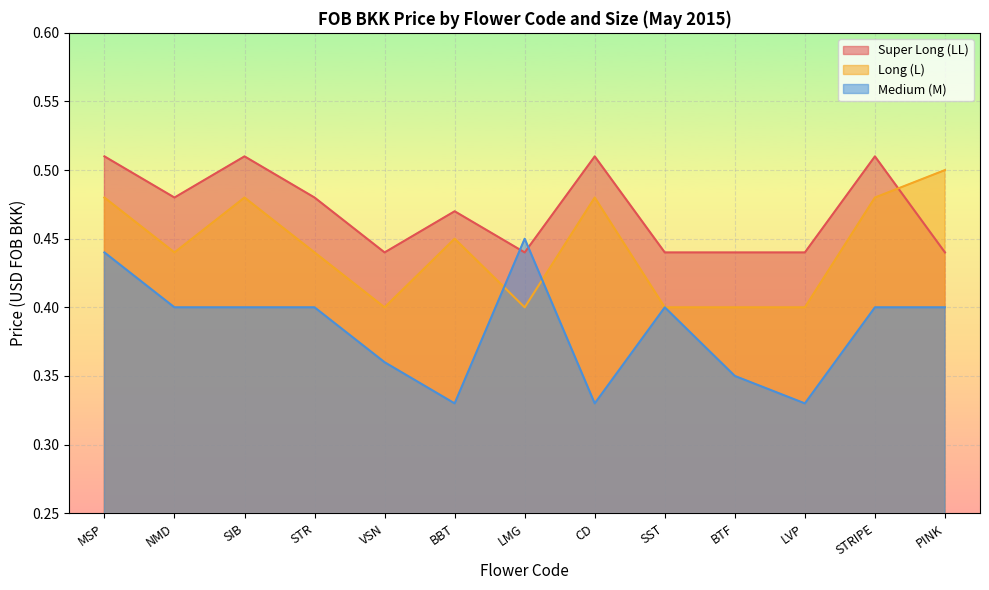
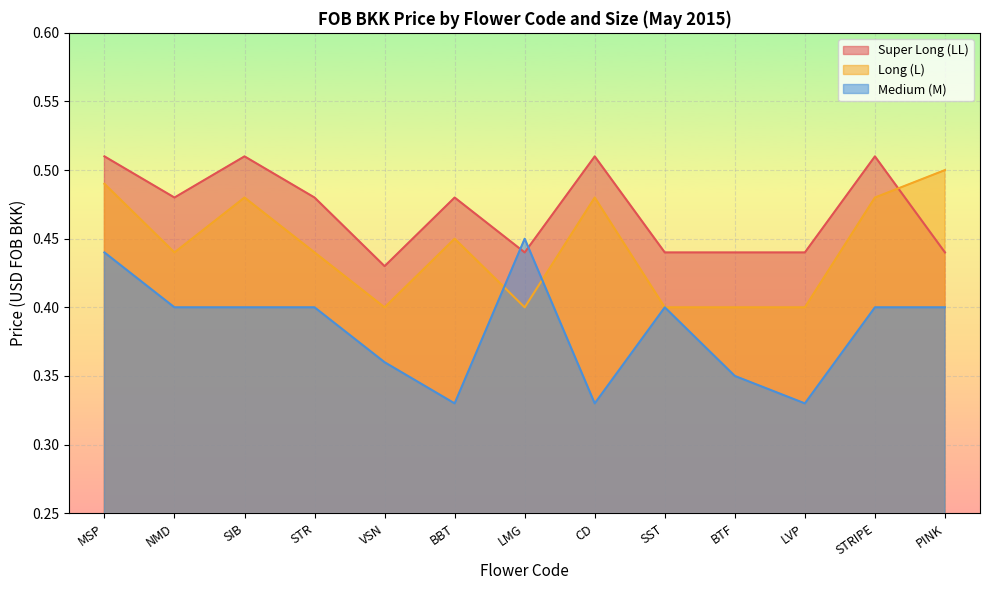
Long (L), MSP: 0.48 -> 0.49
Super Long (LL), VSN: 0.44 -> 0.43
Super Long (LL), BBT: 0.47 -> 0.48
